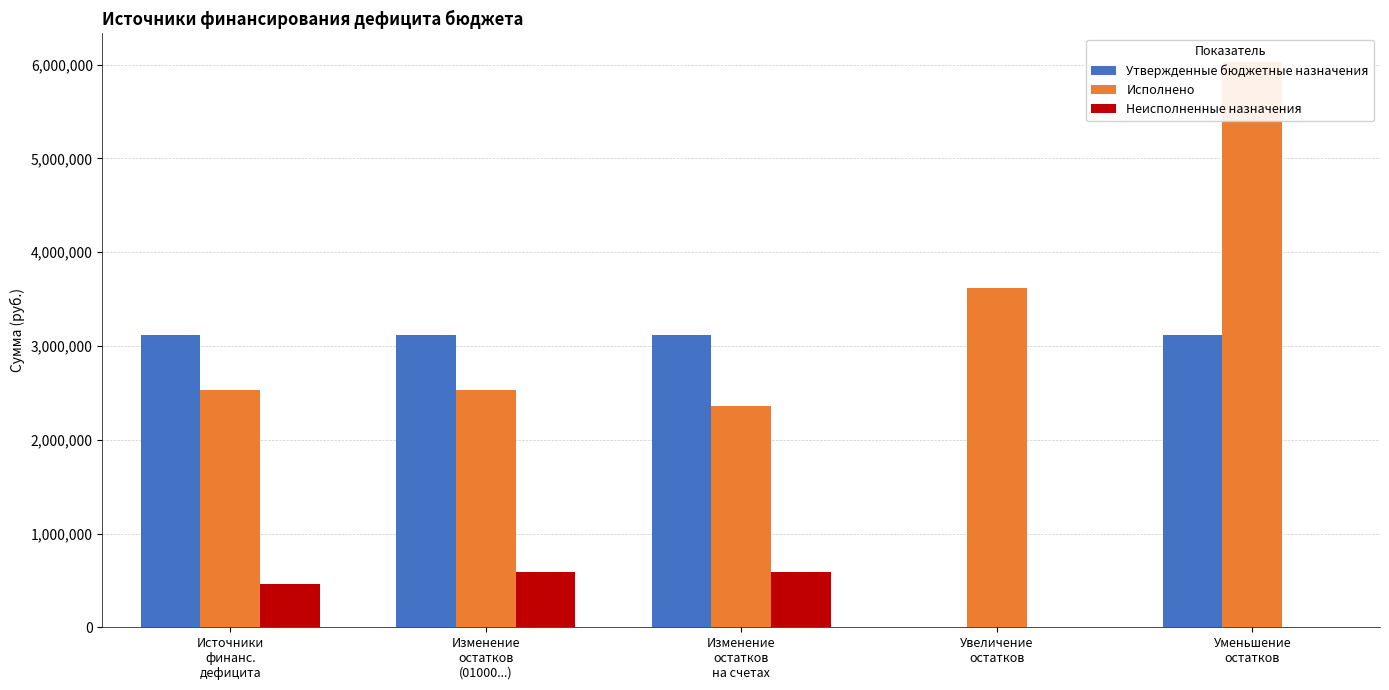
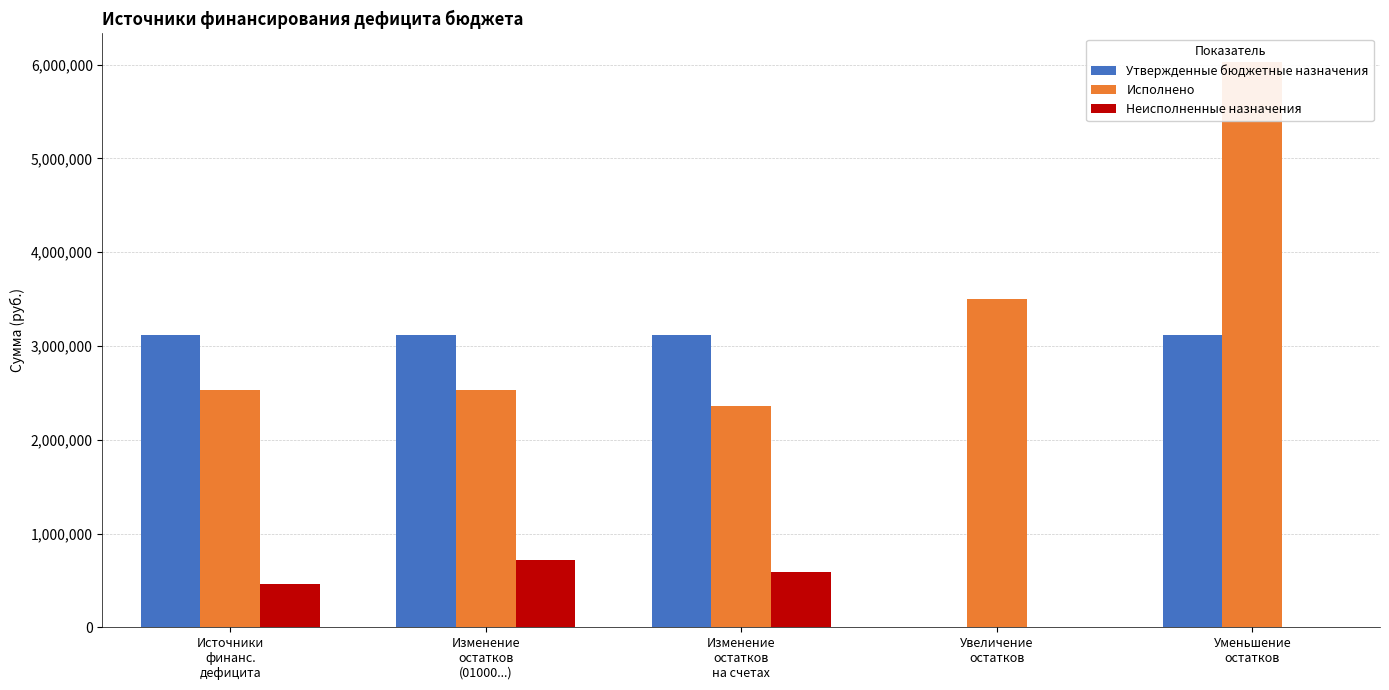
Неисполненные назначения, Изменение остатков (01000...): 600,000 -> 700,000
Исполнено, Увеличение остатков: 3,600,000 -> 3,500,000
